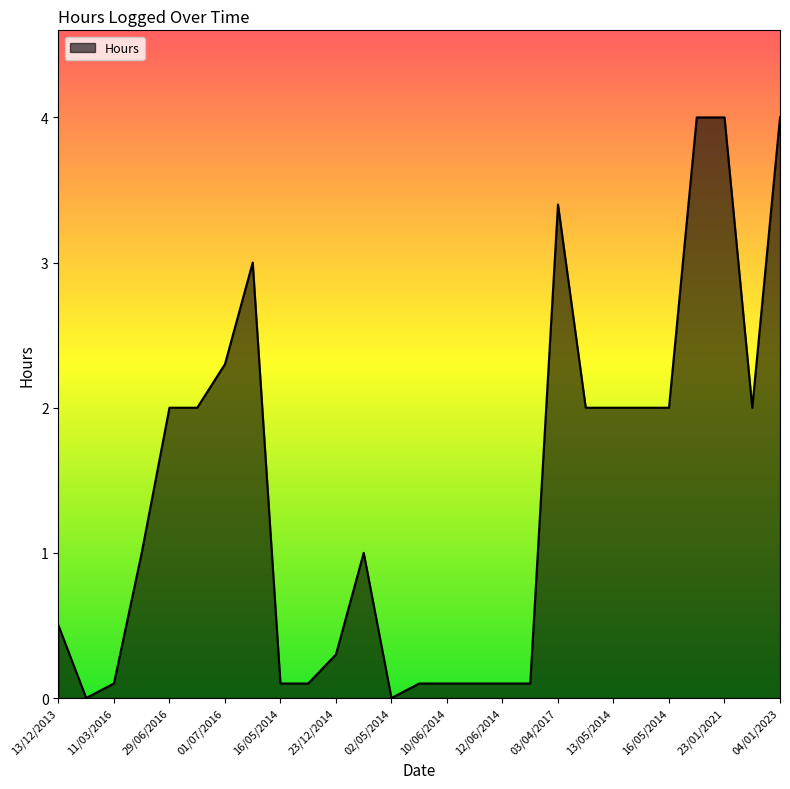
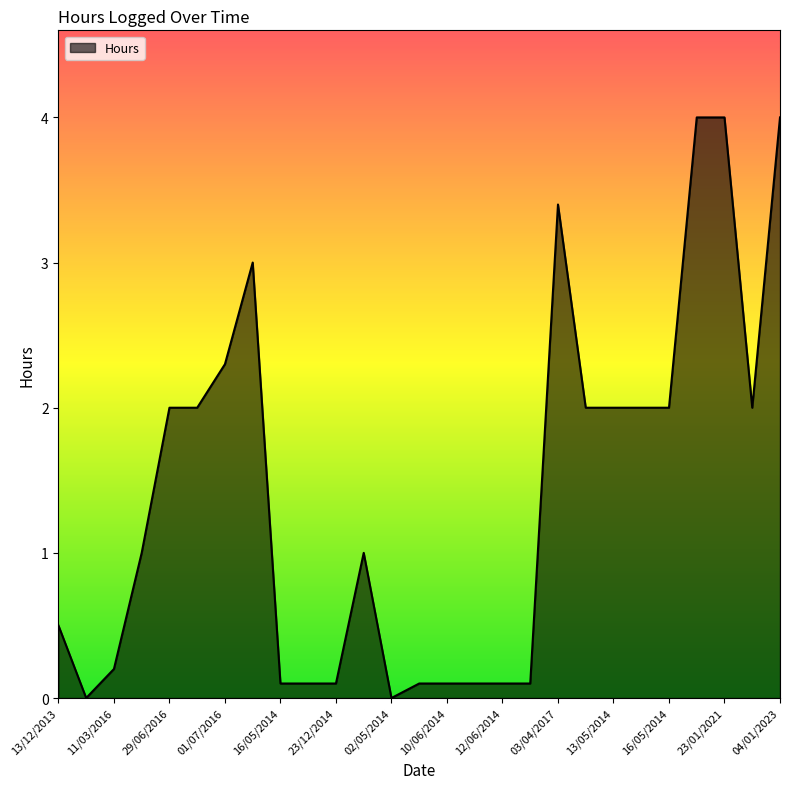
11/03/2016: 0.1 -> 0.2
23/12/2014: 0.3 -> 0.1
